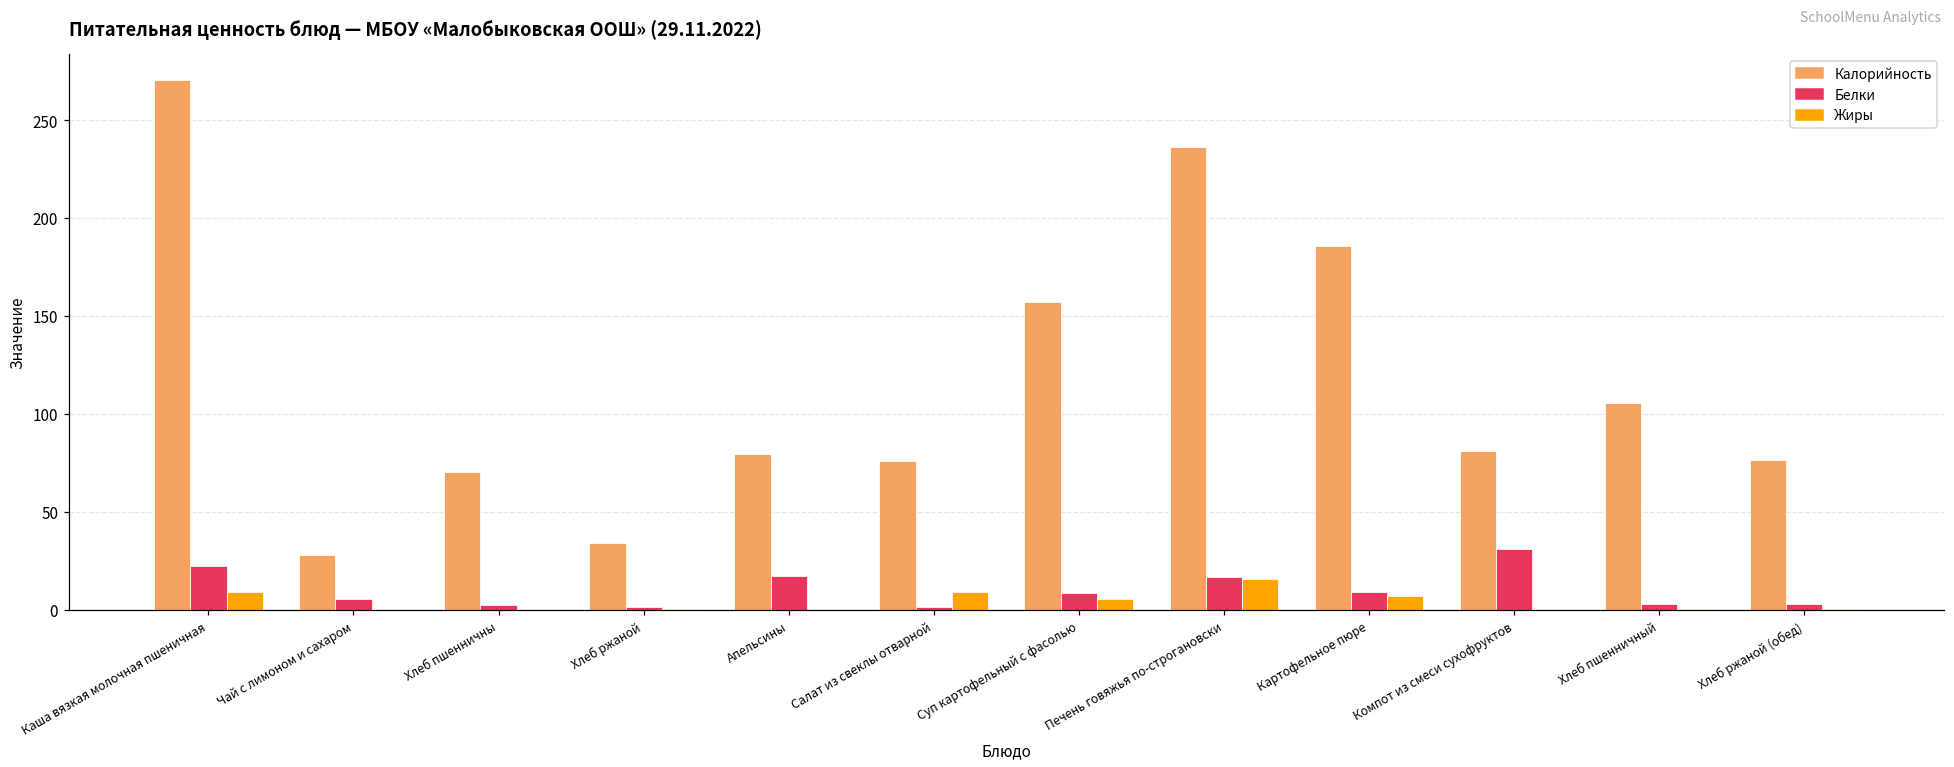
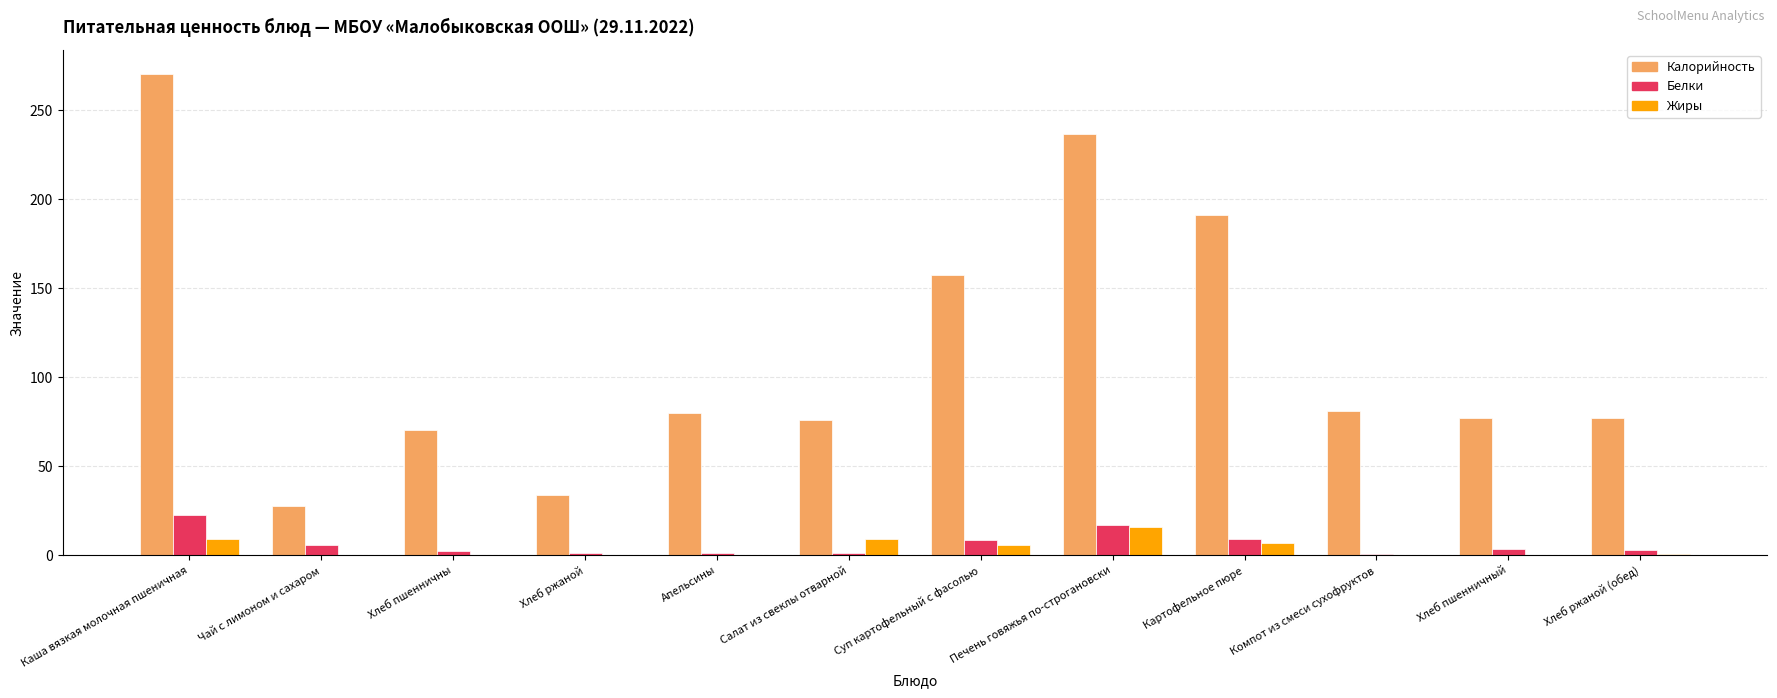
Белки, Апельсины: 17 -> 1
Калорийность, Картофельное пюре: 186 -> 191
Белки, Компот из смеси сухофруктов: 31 -> 1
Калорийность, Хлеб пшенничный: 106 -> 77
